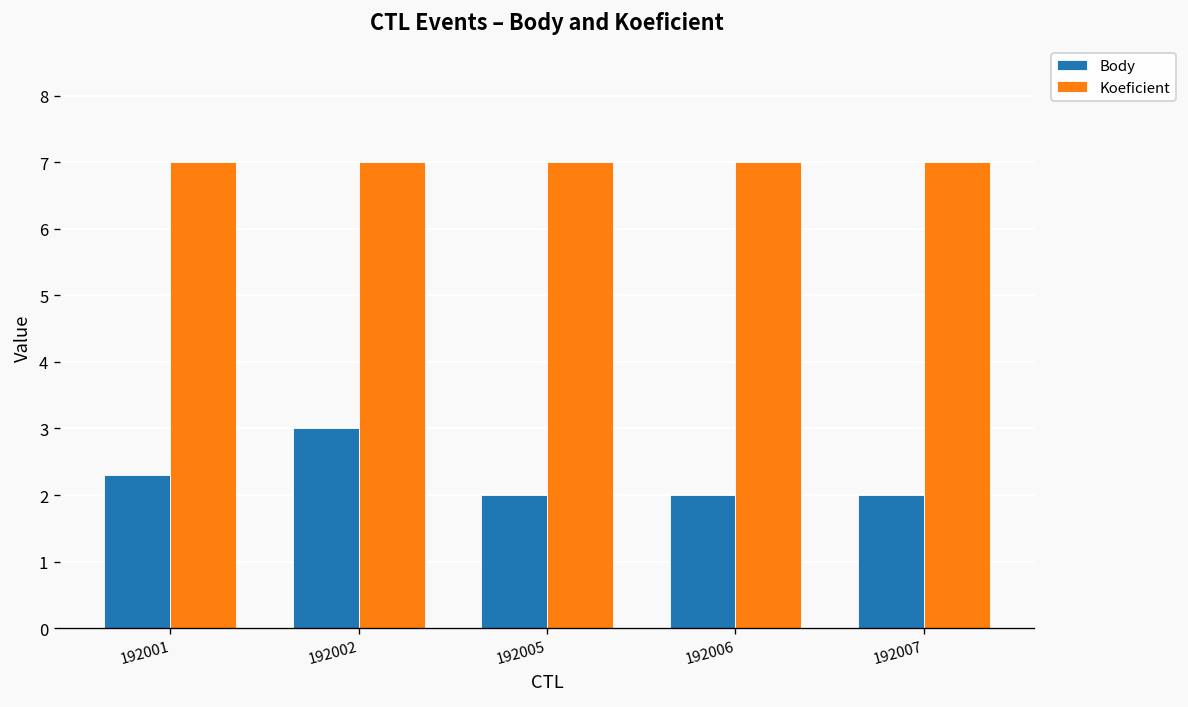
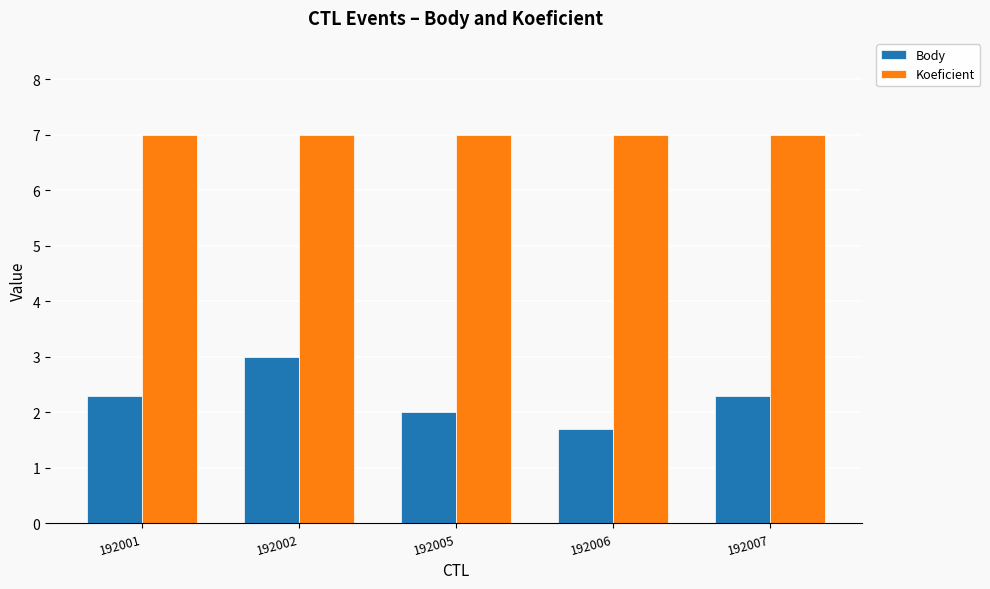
Body, 192006: 2.0 -> 1.7
Body, 192007: 2.0 -> 2.3
